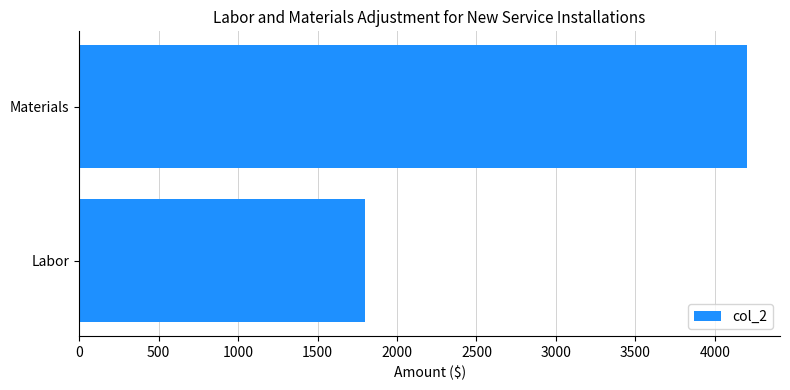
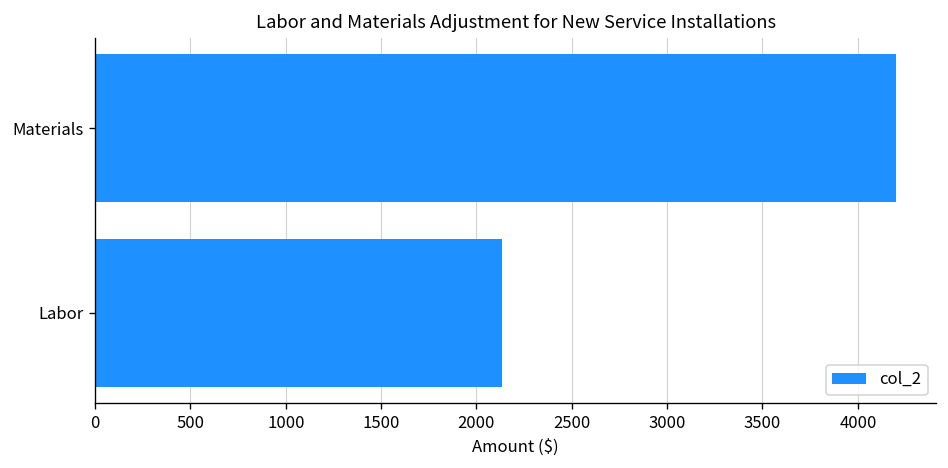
Labor: 1800 -> 2130
